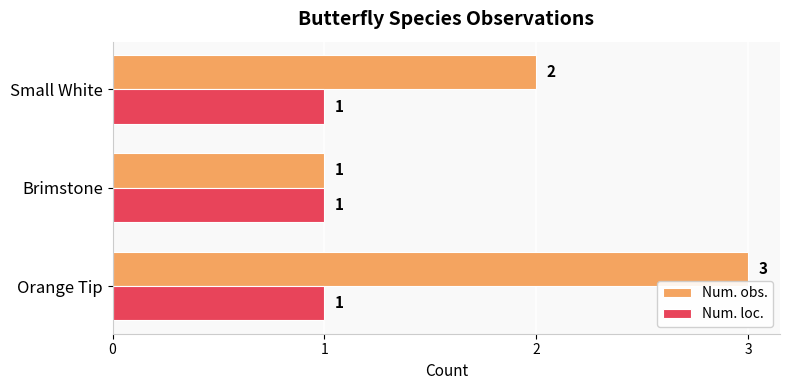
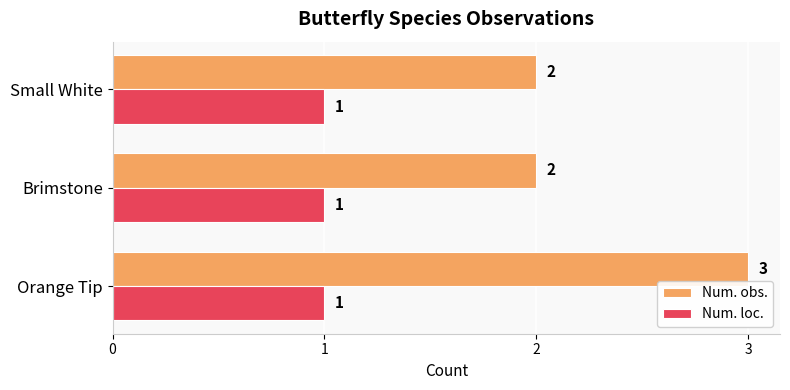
Num. obs., Brimstone: 1 -> 2
